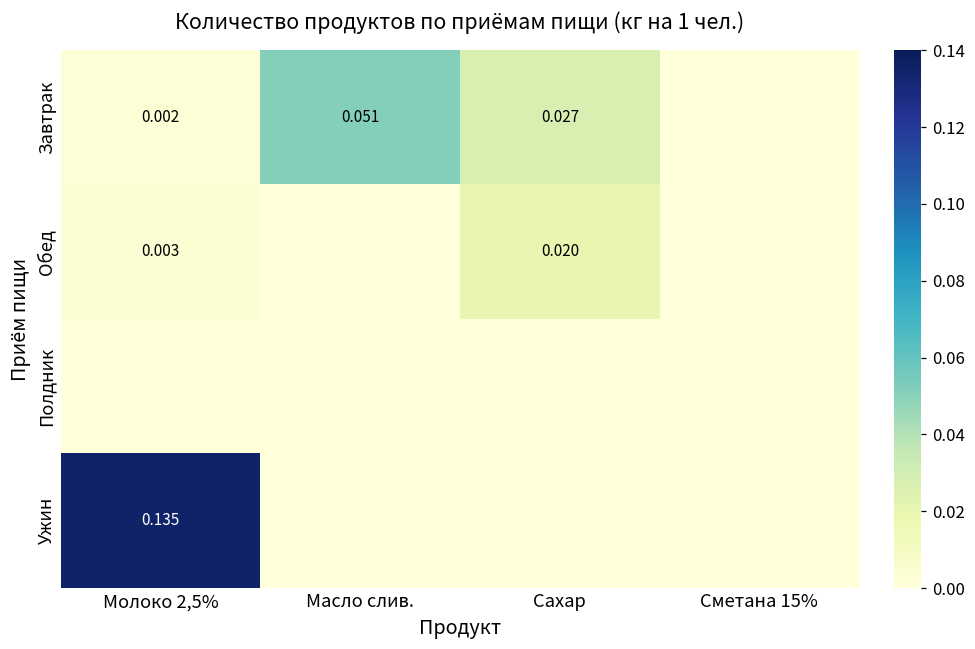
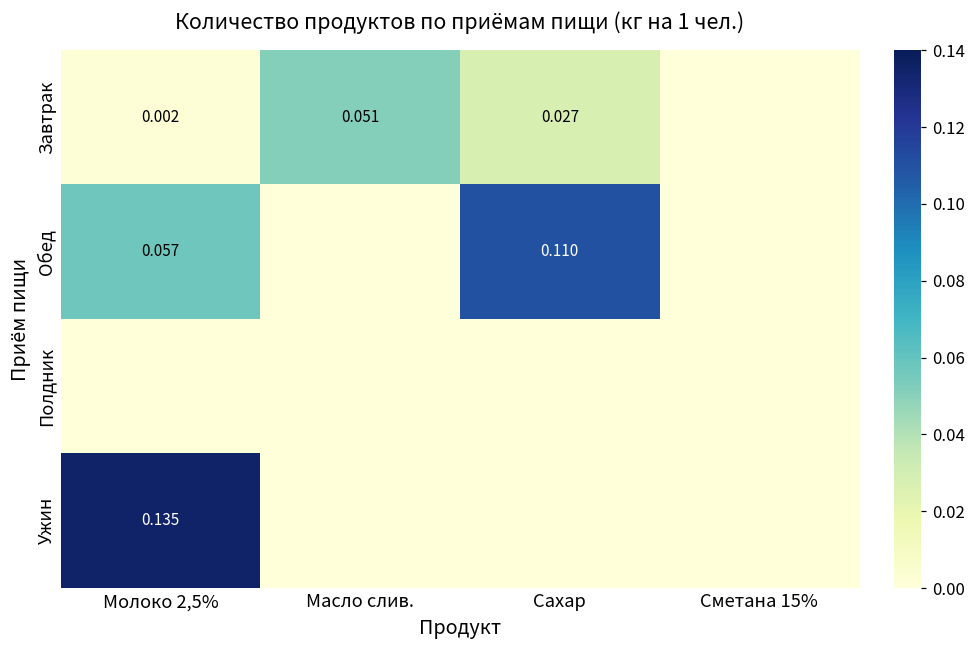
Обед, Молоко 2,5%: 0.003 -> 0.057
Обед, Сахар: 0.020 -> 0.110
